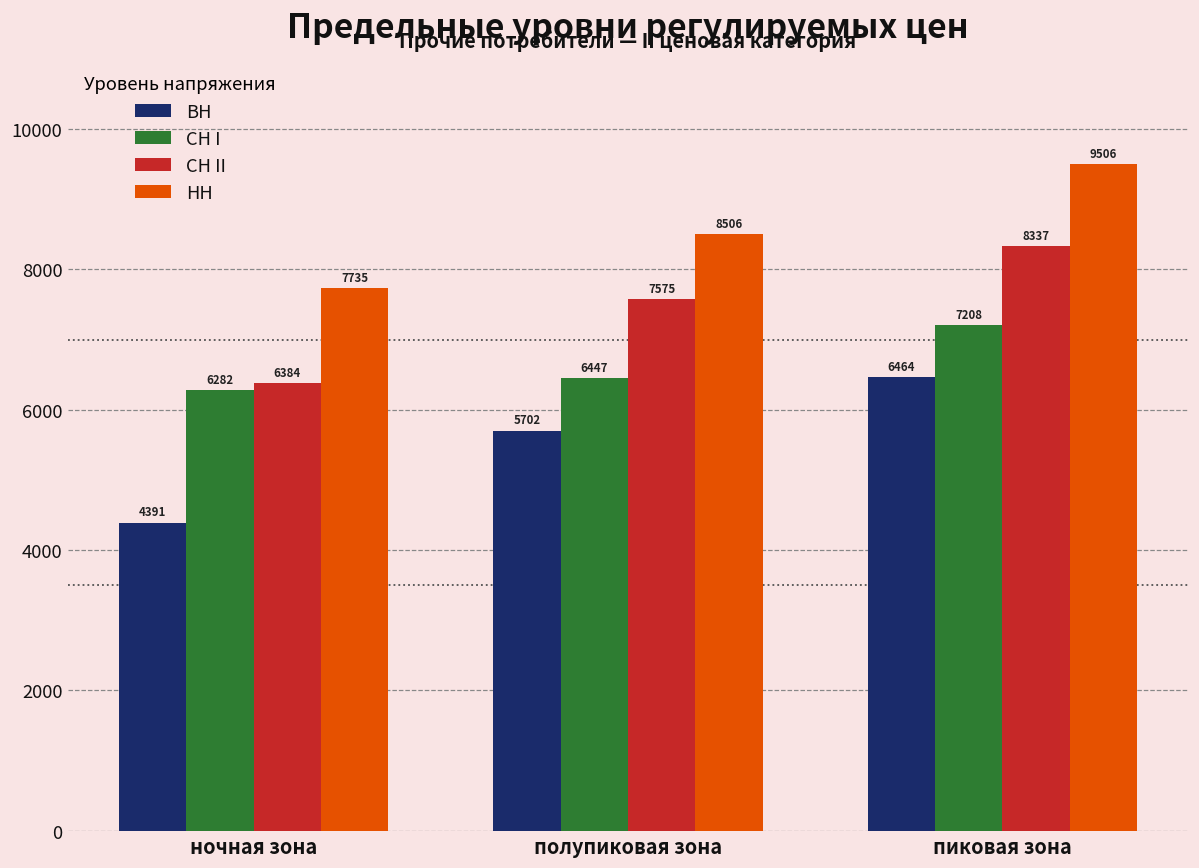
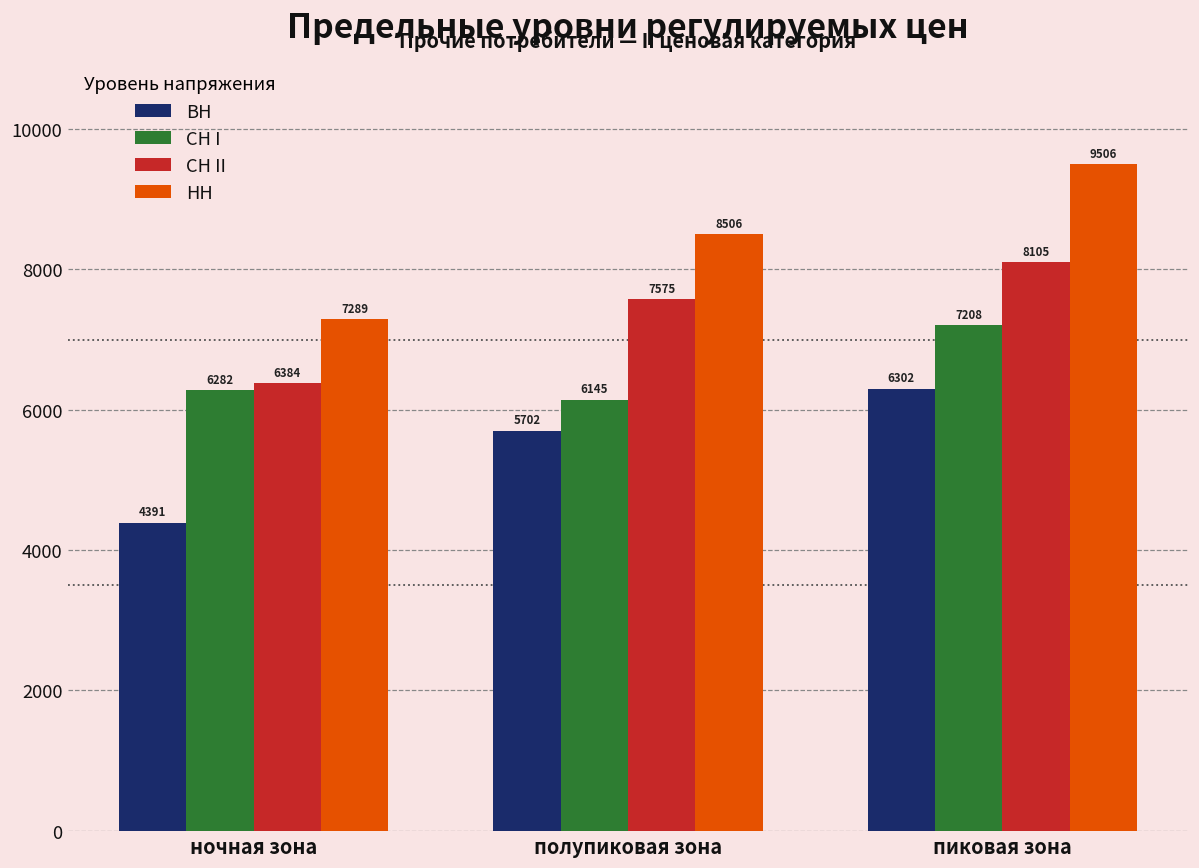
НН, ночная зона: 7735 -> 7289
СН I, полупиковая зона: 6447 -> 6145
ВН, пиковая зона: 6464 -> 6302
СН II, пиковая зона: 8337 -> 8105
